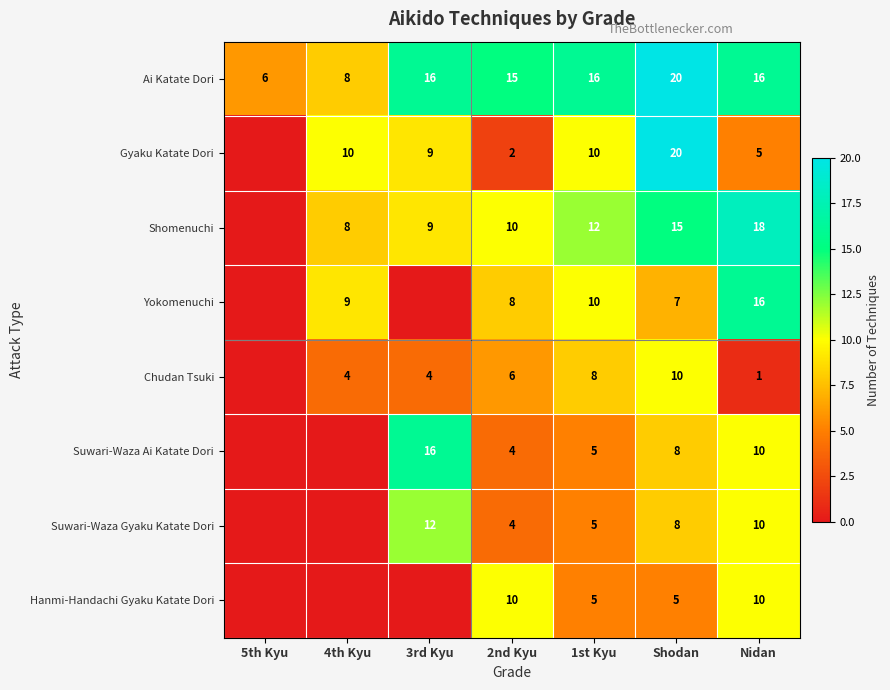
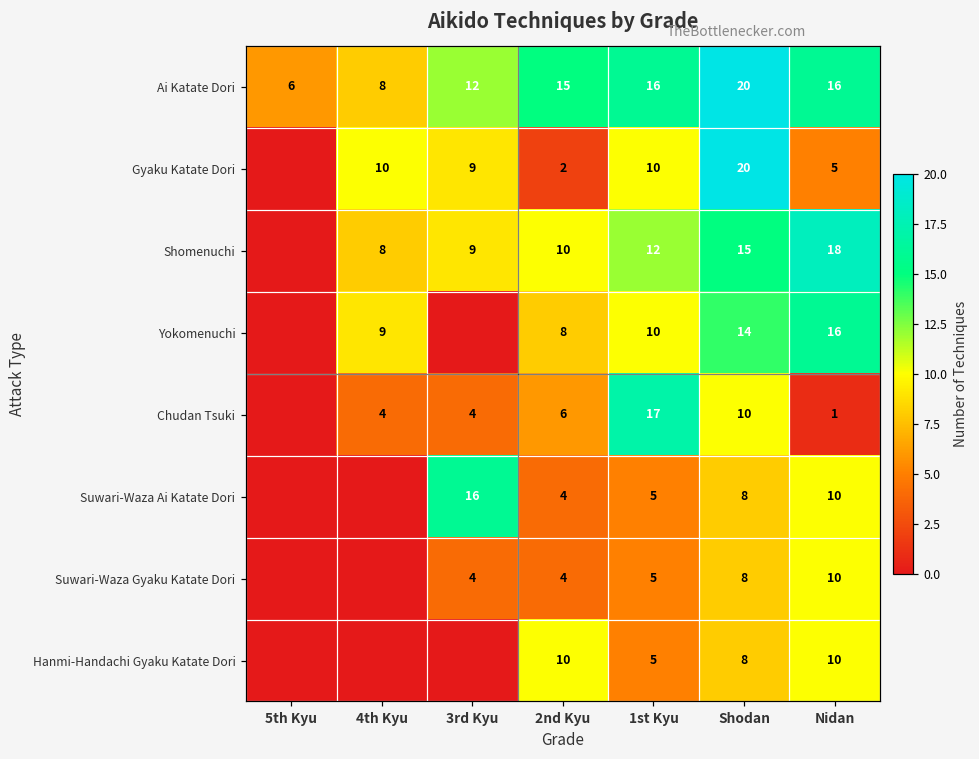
Ai Katate Dori, 3rd Kyu: 16 -> 12
Yokomenuchi, Shodan: 7 -> 14
Chudan Tsuki, 1st Kyu: 8 -> 17
Suwari-Waza Gyaku Katate Dori, 3rd Kyu: 12 -> 4
Hanmi-Handachi Gyaku Katate Dori, Shodan: 5 -> 8
